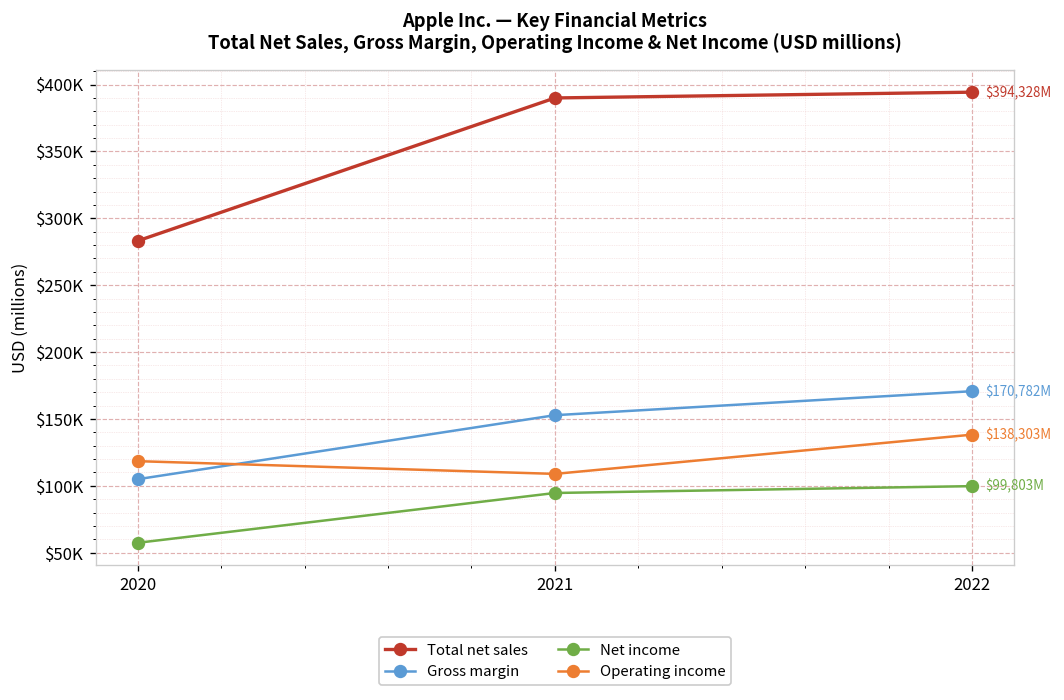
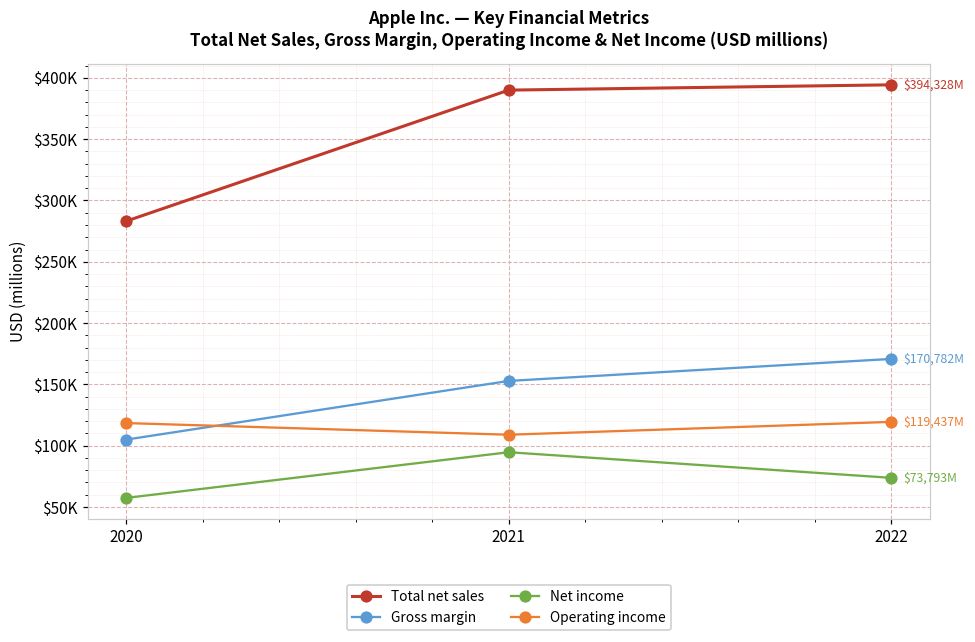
Net income, 2022: $99,803M -> $73,793M
Operating income, 2022: $138,303M -> $119,437M
